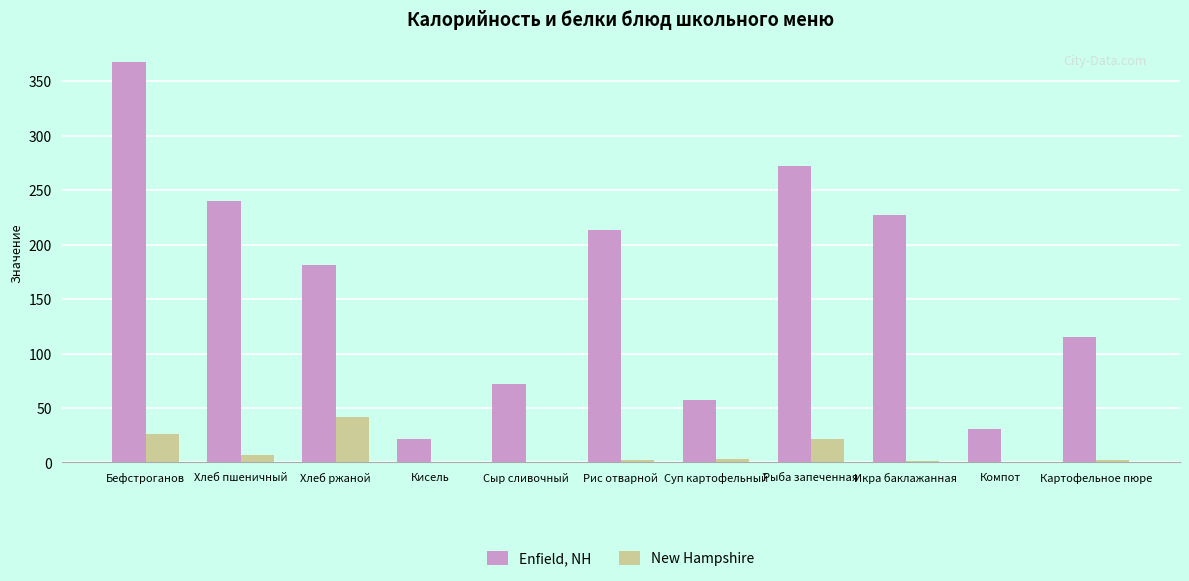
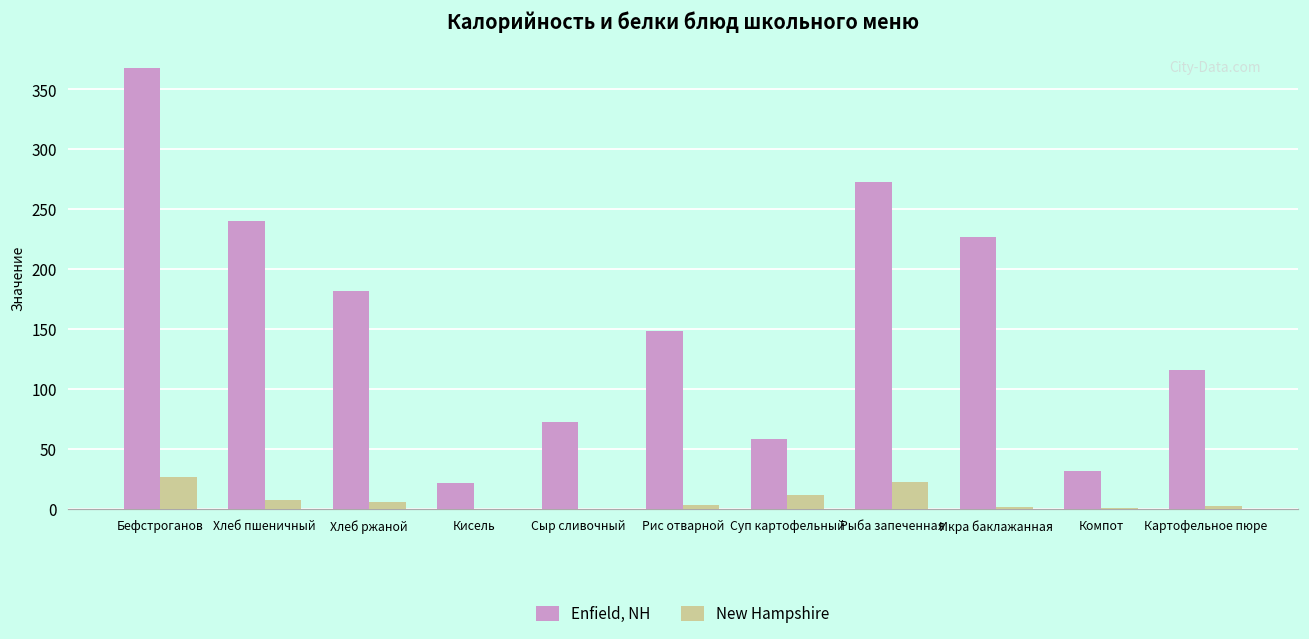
New Hampshire, Хлеб ржаной: 42 -> 6
Enfield, NH, Рис отварной: 214 -> 148
New Hampshire, Суп картофельный: 3 -> 12
